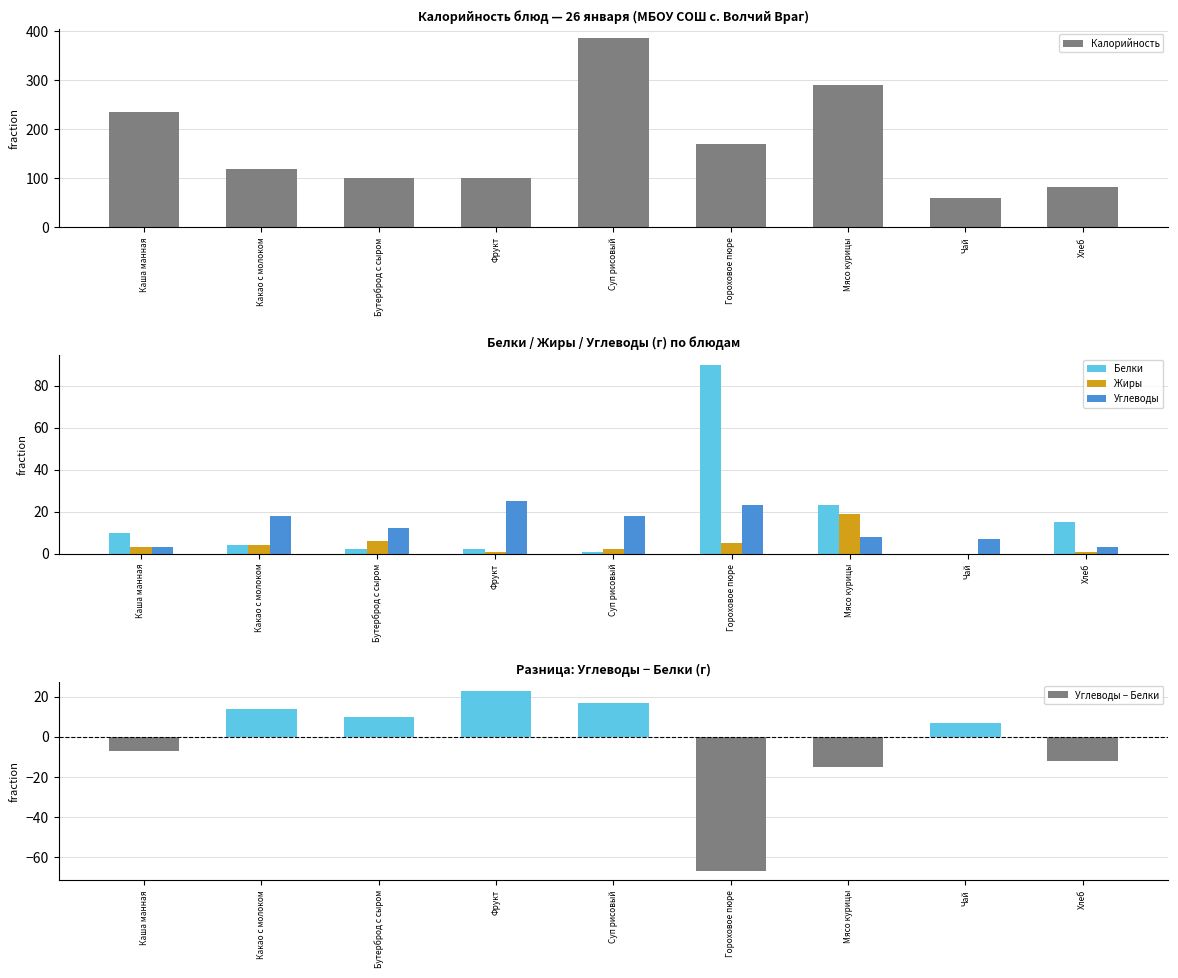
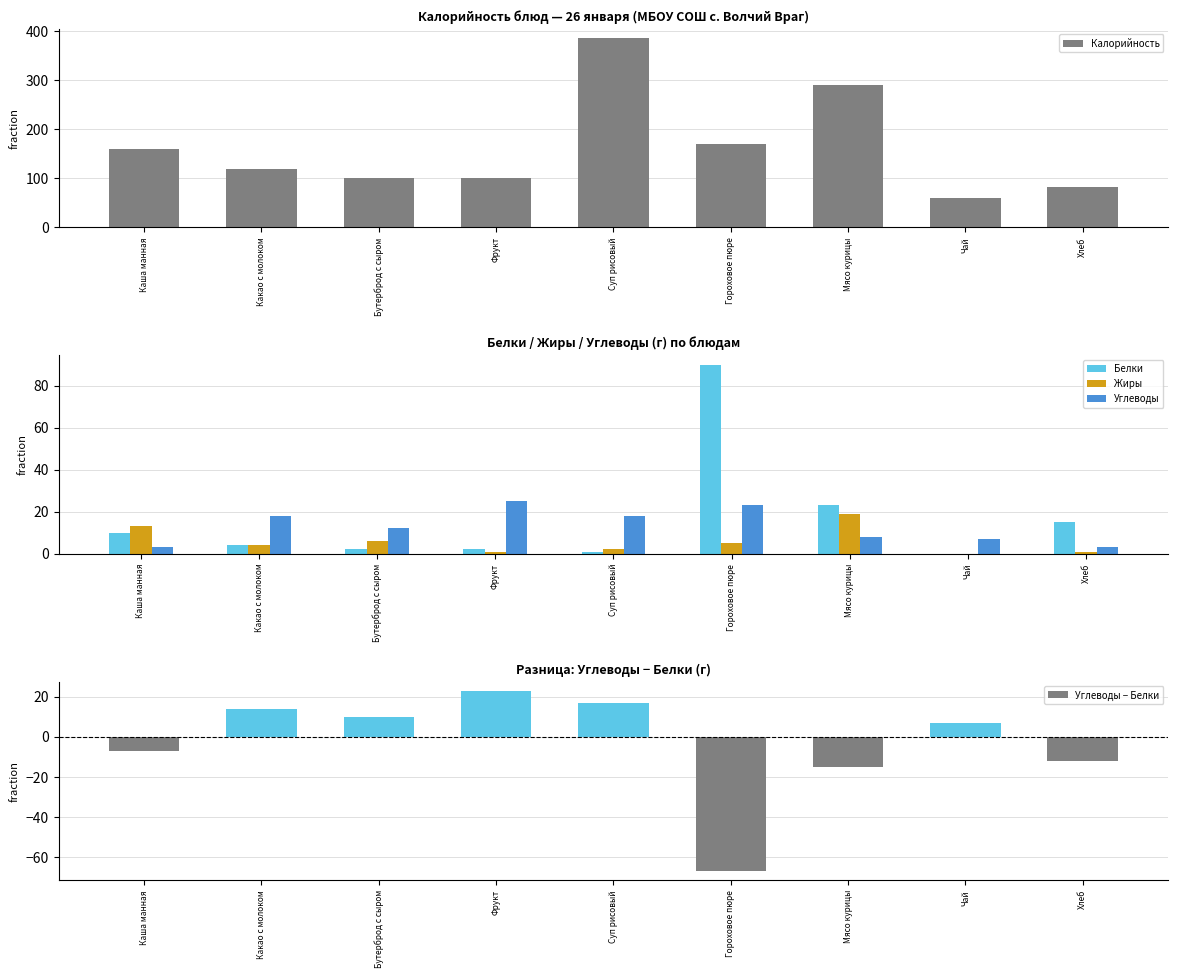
Калорийность блюд — 26 января (МБОУ СОШ с. Волчий Враг), Каша манная: 240 -> 160
Белки / Жиры / Углеводы (г) по блюдам, Жиры, Каша манная: 3 -> 13
